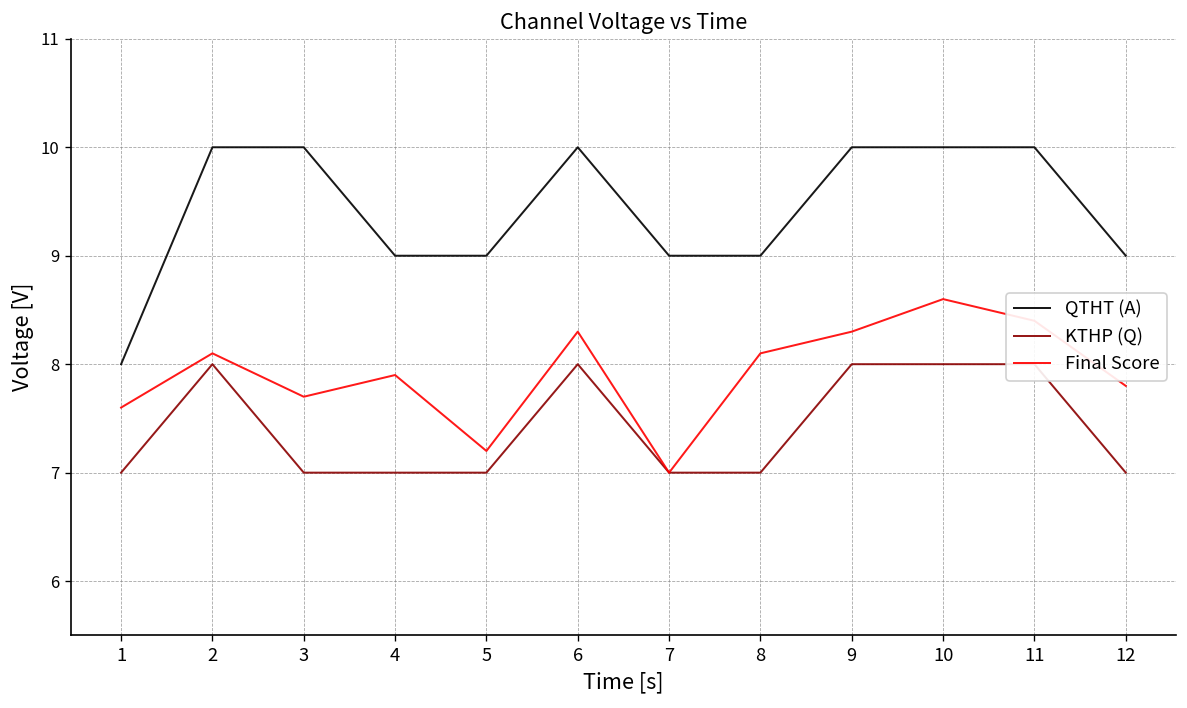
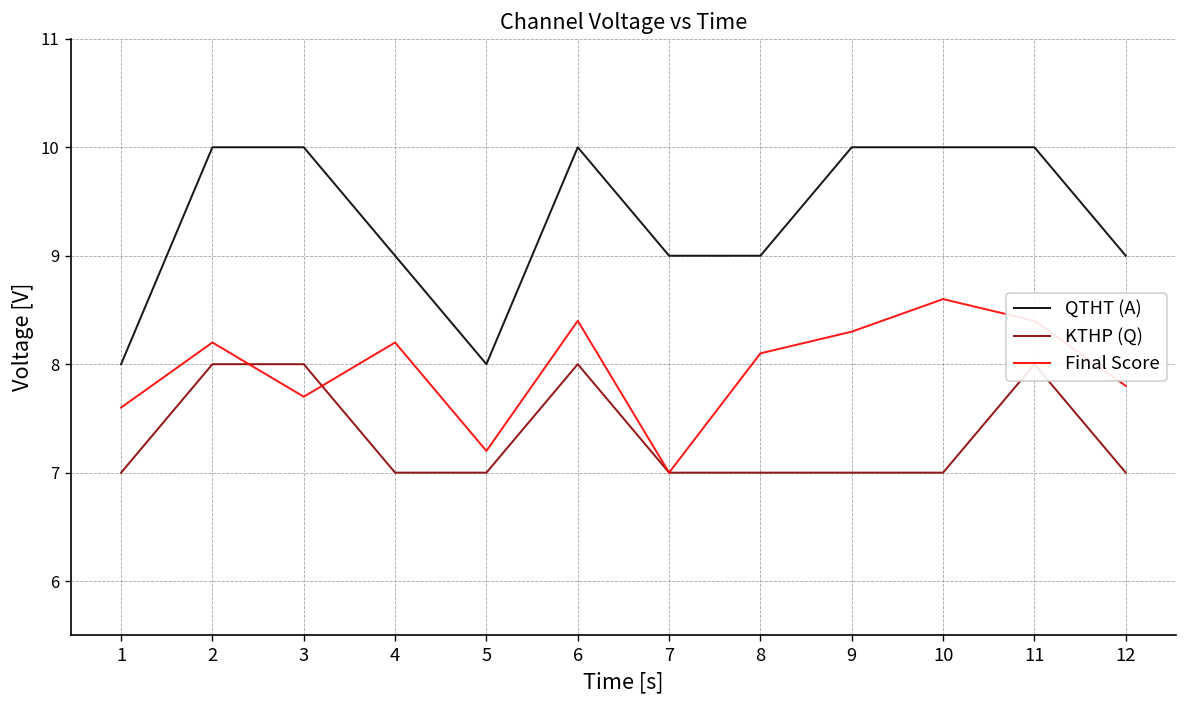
Final Score, 2: 8.1 -> 8.2
KTHP (Q), 3: 7 -> 8
Final Score, 4: 7.9 -> 8.2
QTHT (A), 5: 9 -> 8
Final Score, 6: 8.3 -> 8.4
KTHP (Q), 9: 8 -> 7
KTHP (Q), 10: 8 -> 7
